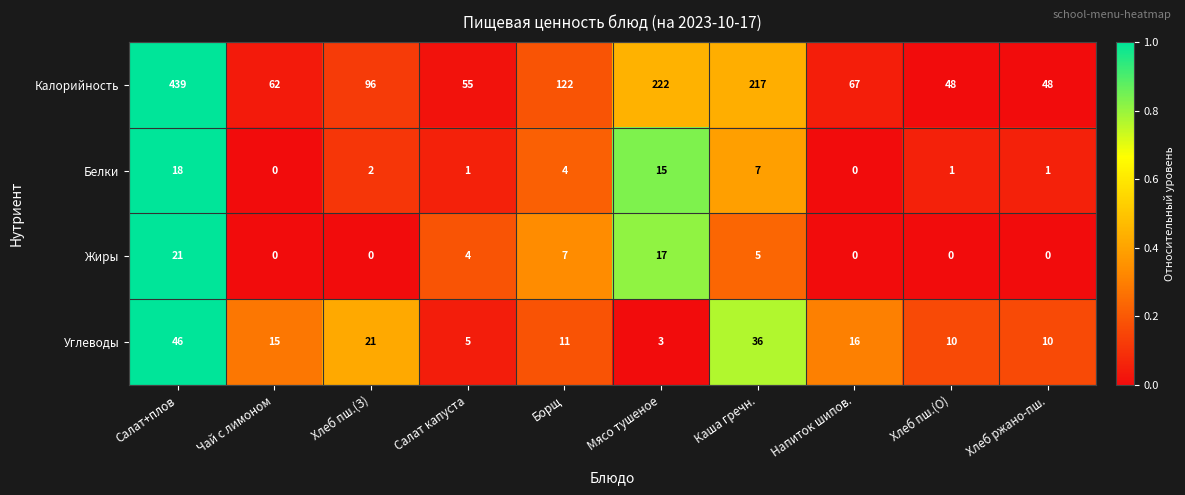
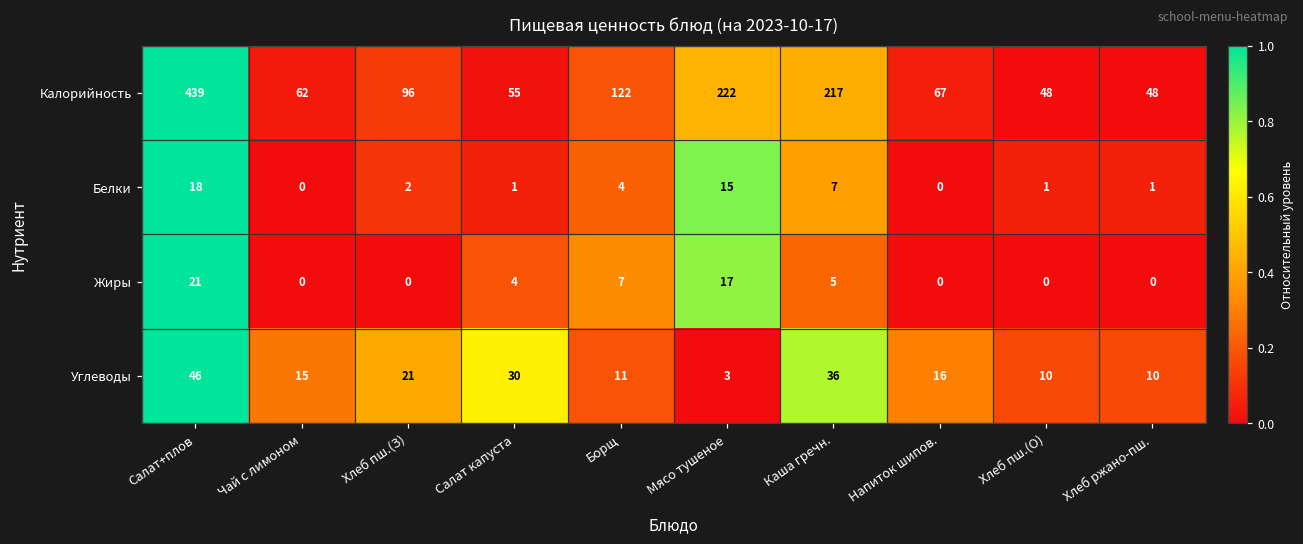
Углеводы, Салат капуста: 5 -> 30
